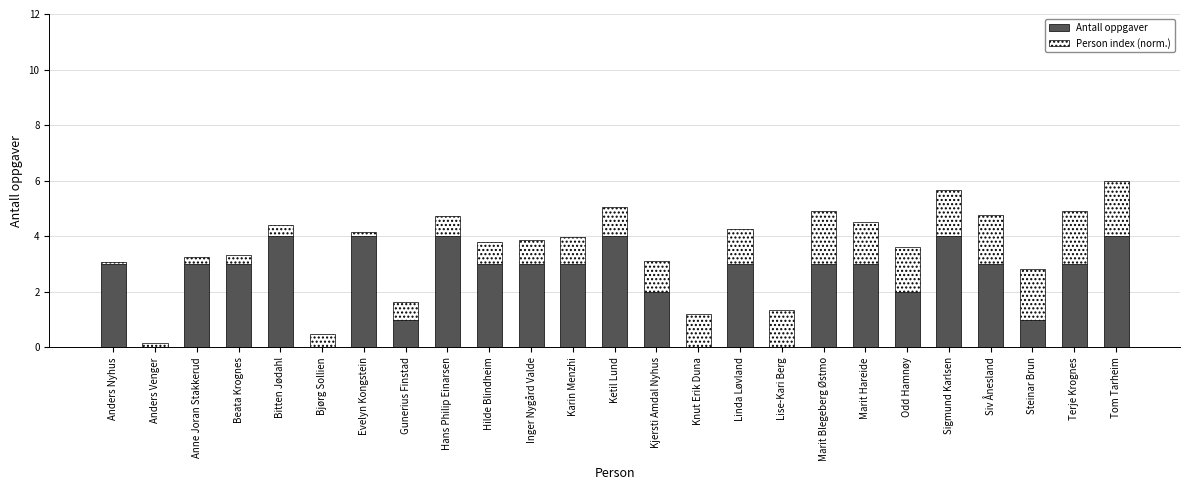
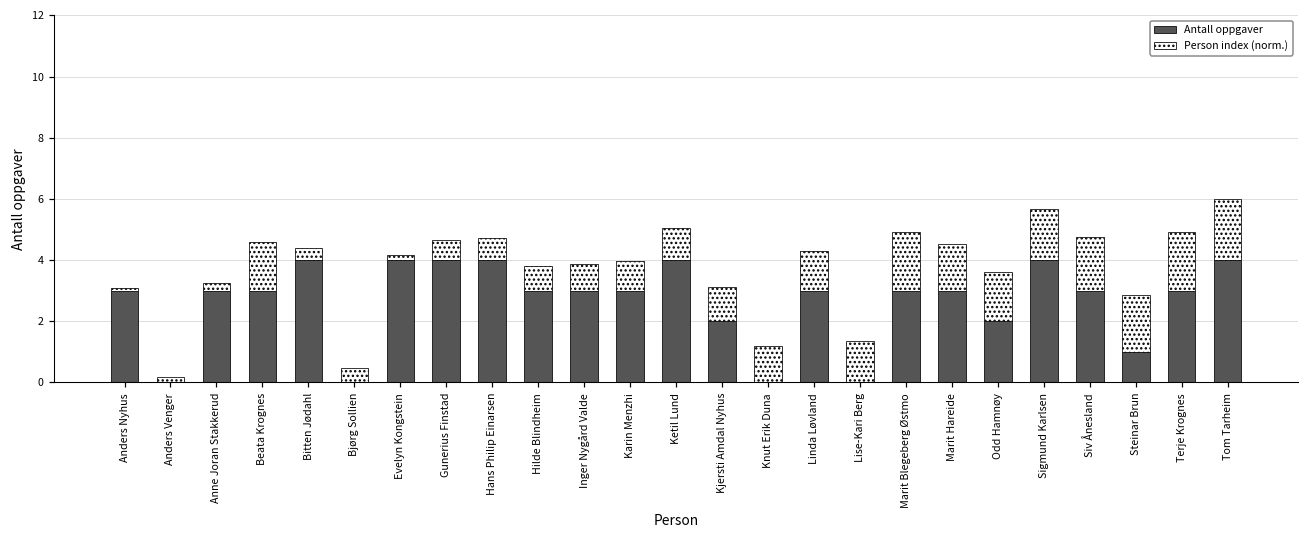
Person index (norm.), Beata Krognes: 0.3 -> 1.6
Antall oppgaver, Gunerius Finstad: 1 -> 4
